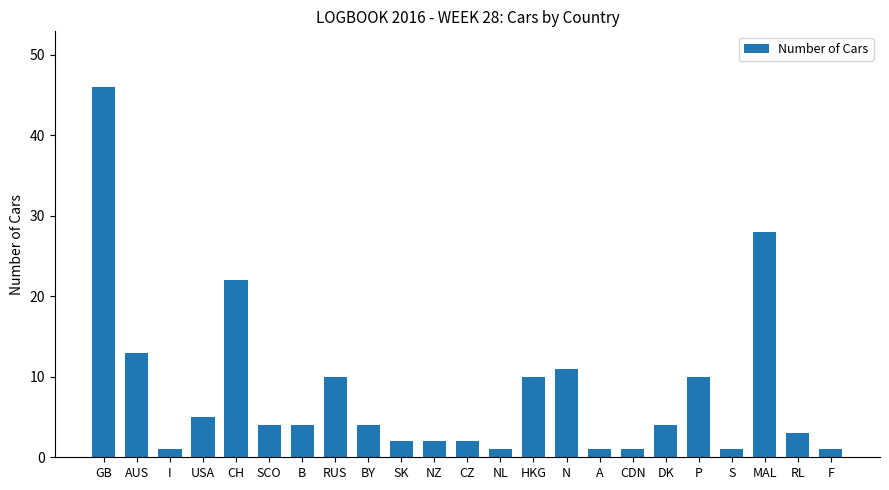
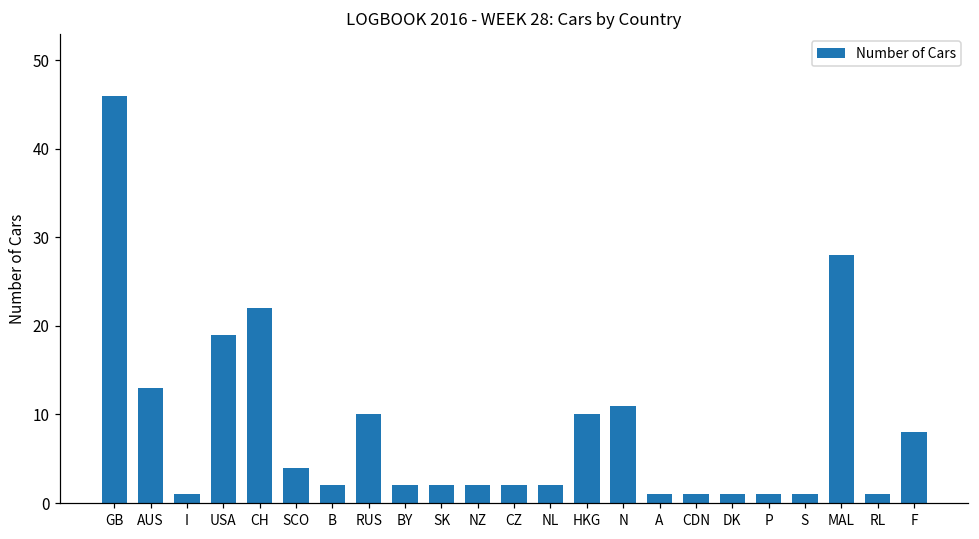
USA: 5 -> 19
B: 4 -> 2
BY: 4 -> 2
NL: 1 -> 2
DK: 4 -> 1
P: 10 -> 1
RL: 3 -> 1
F: 1 -> 8
